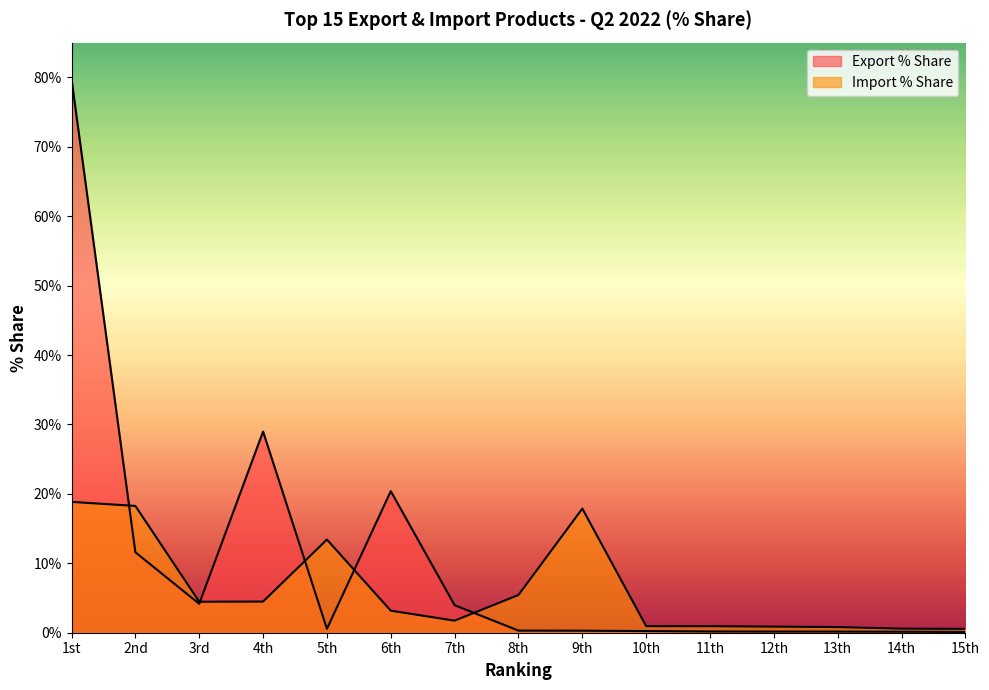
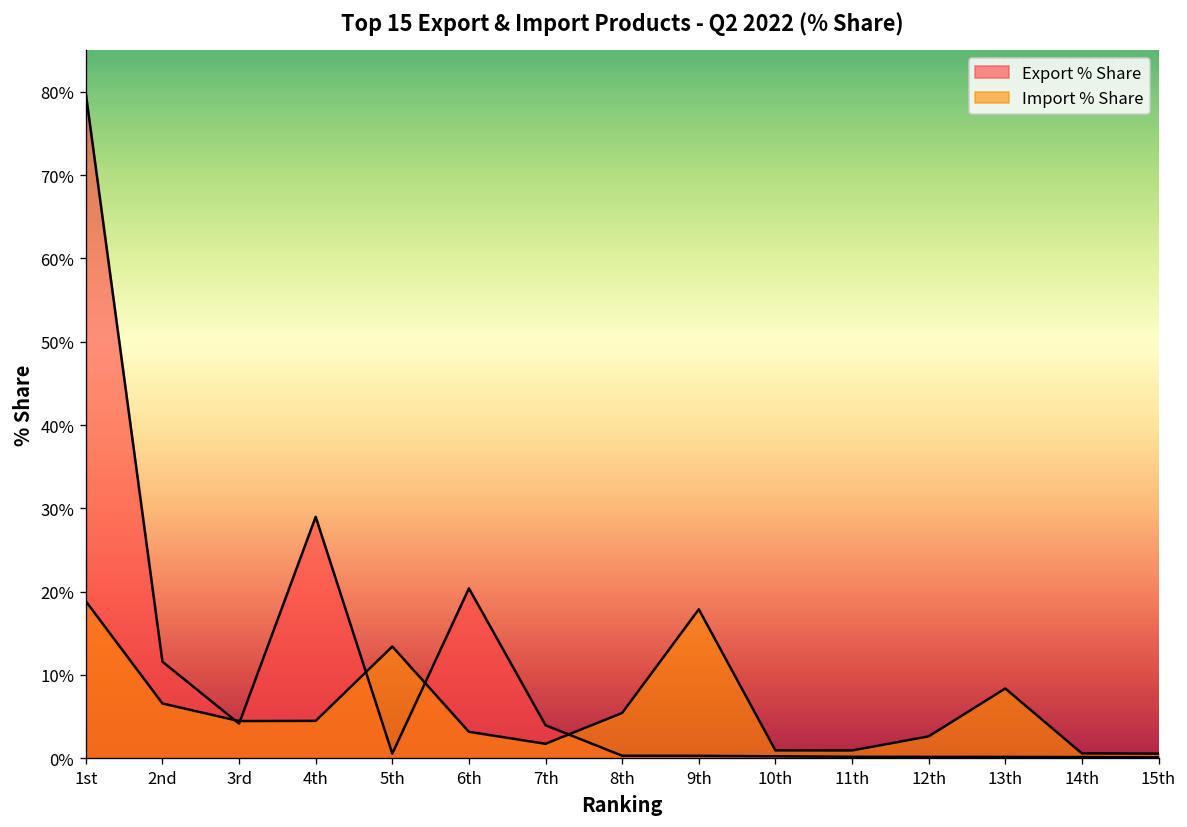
Import % Share, 2nd: 18% -> 7%
Import % Share, 12th: 1% -> 3%
Import % Share, 13th: 1% -> 8%
